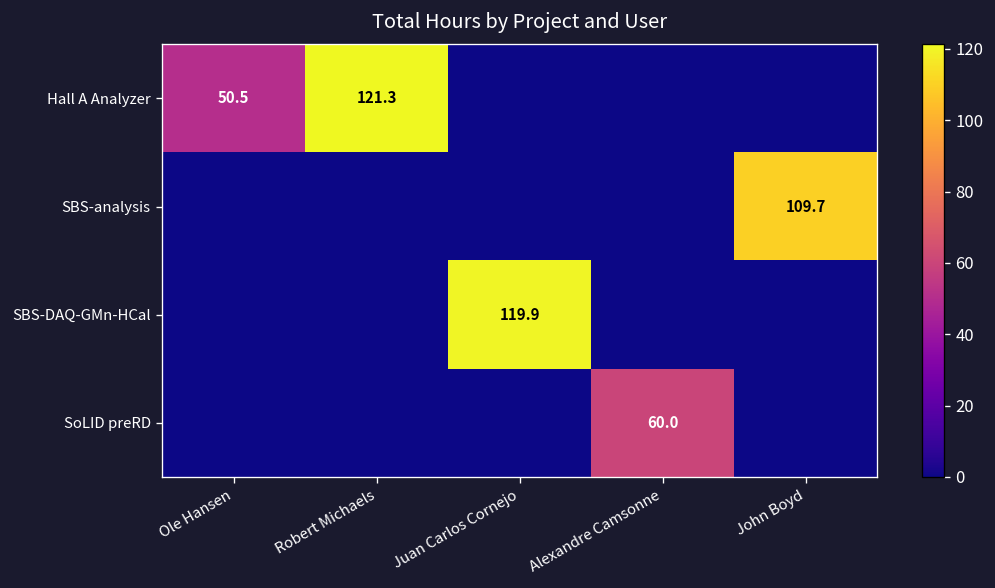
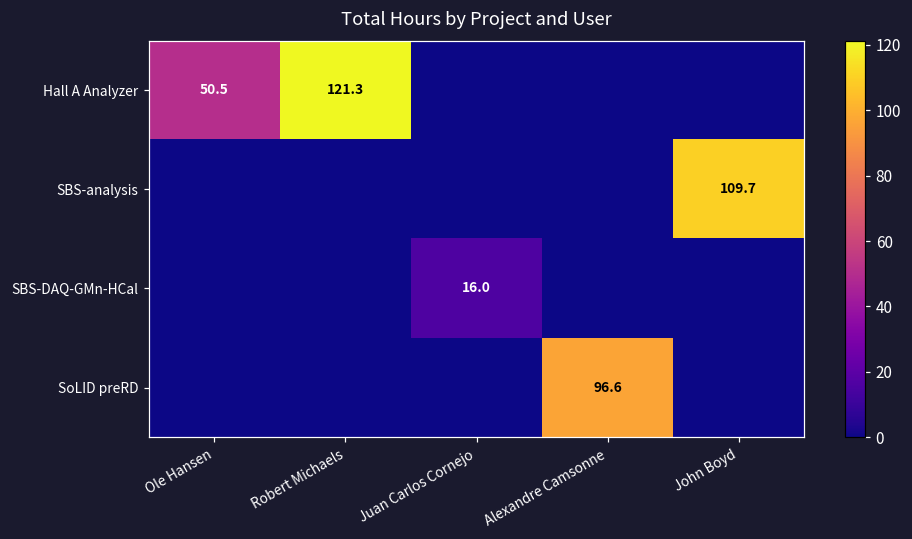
SBS-DAQ-GMn-HCal, Juan Carlos Cornejo: 119.9 -> 16.0
SoLID preRD, Alexandre Camsonne: 60.0 -> 96.6
